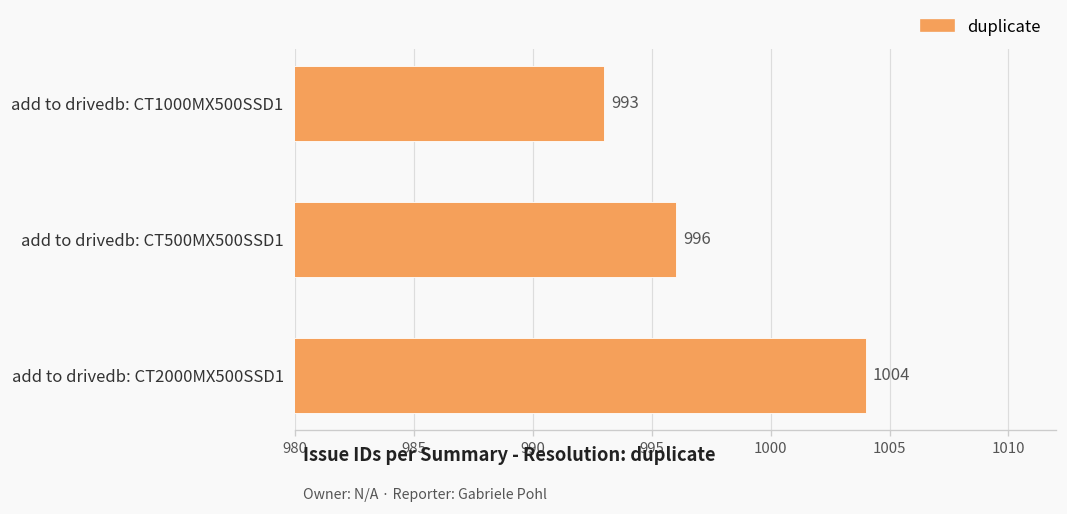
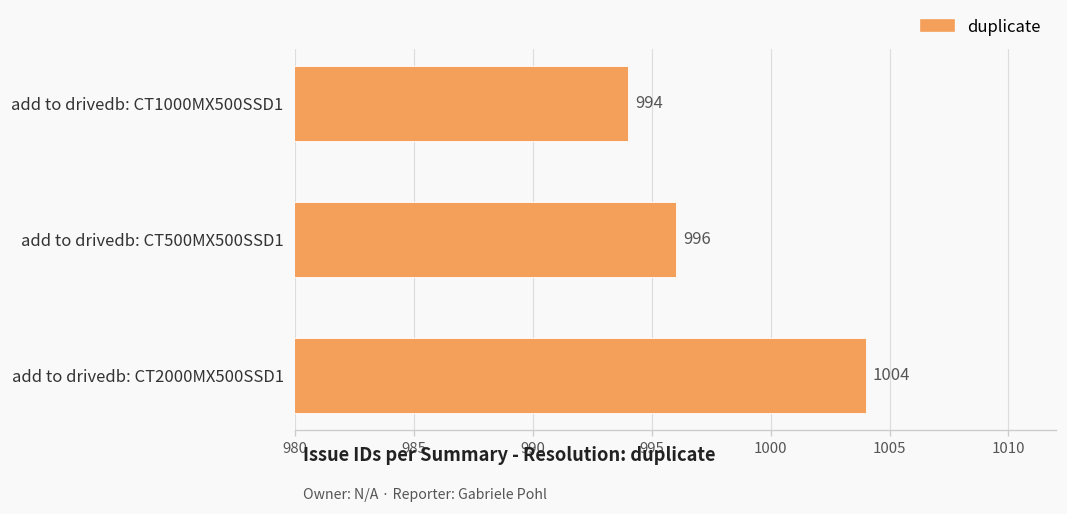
add to drivedb: CT1000MX500SSD1: 993 -> 994
